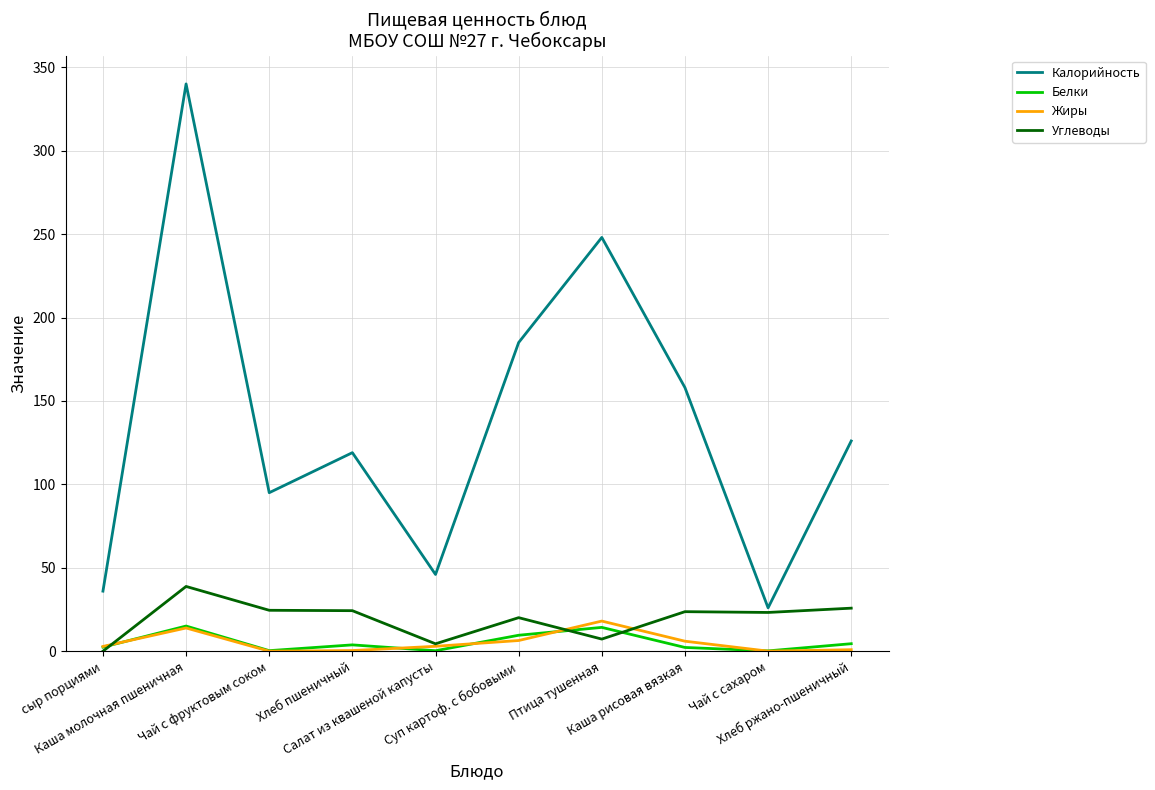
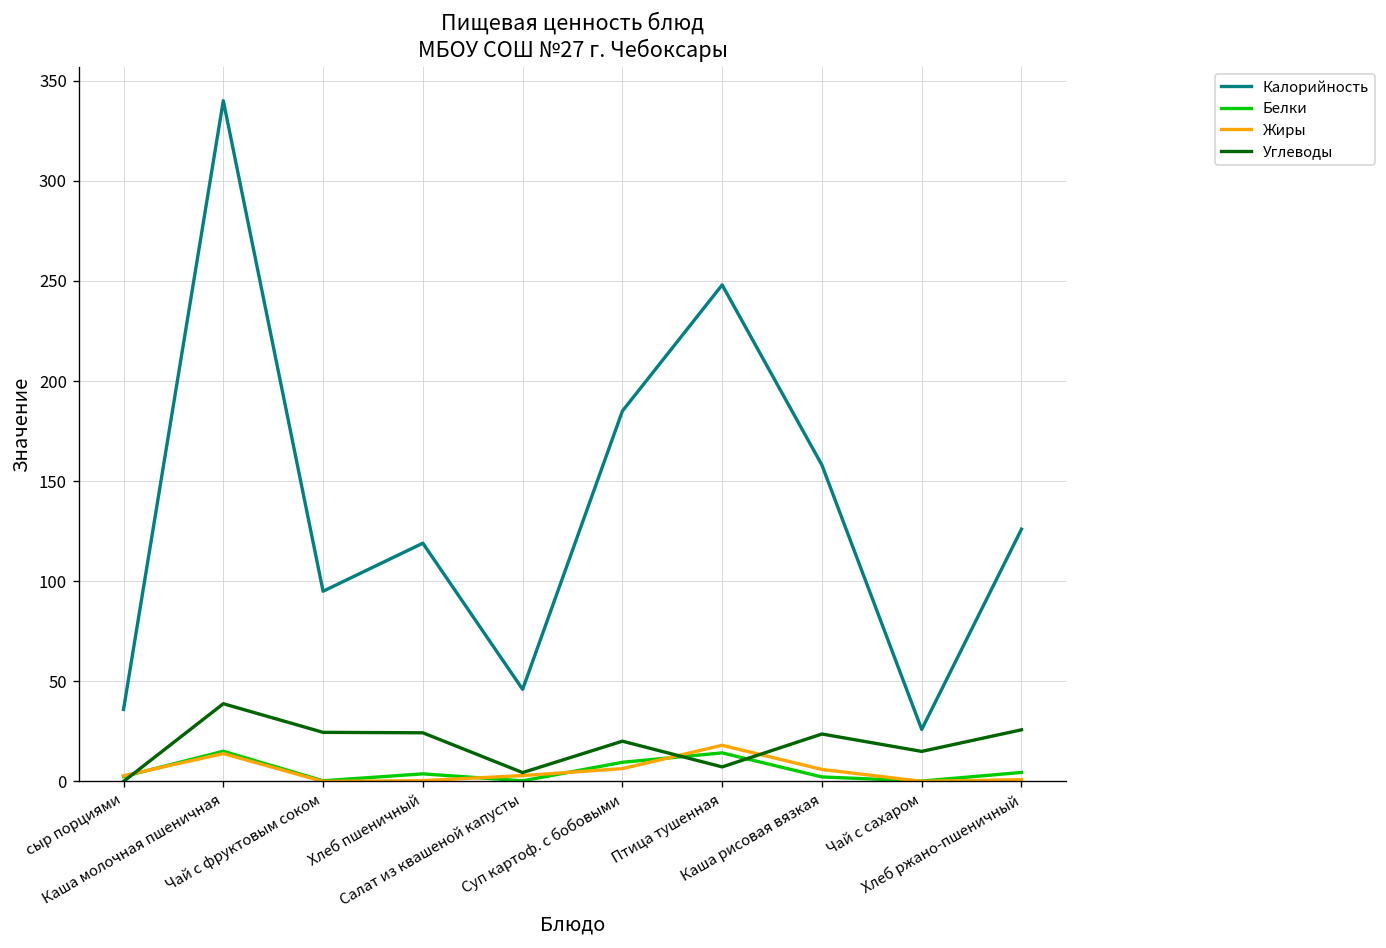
Углеводы, Чай с сахаром: 23 -> 15
